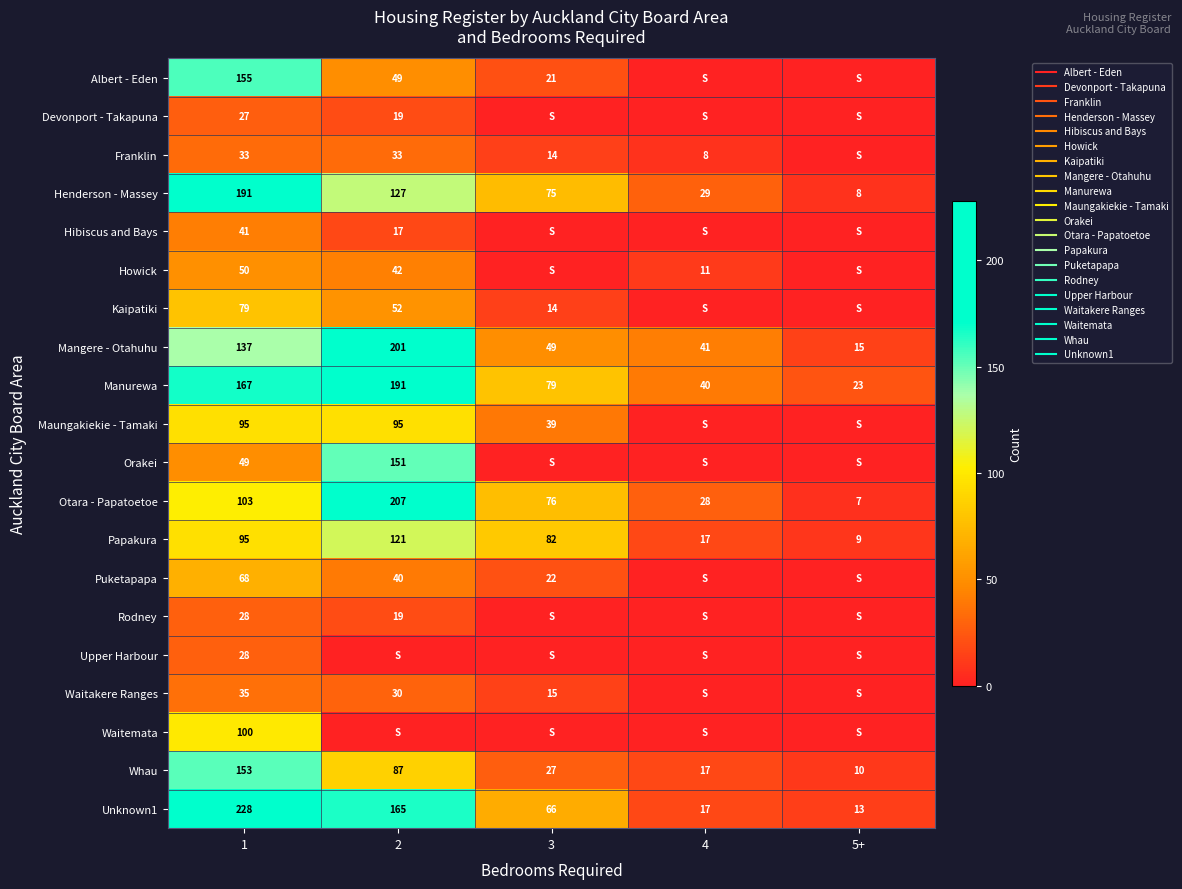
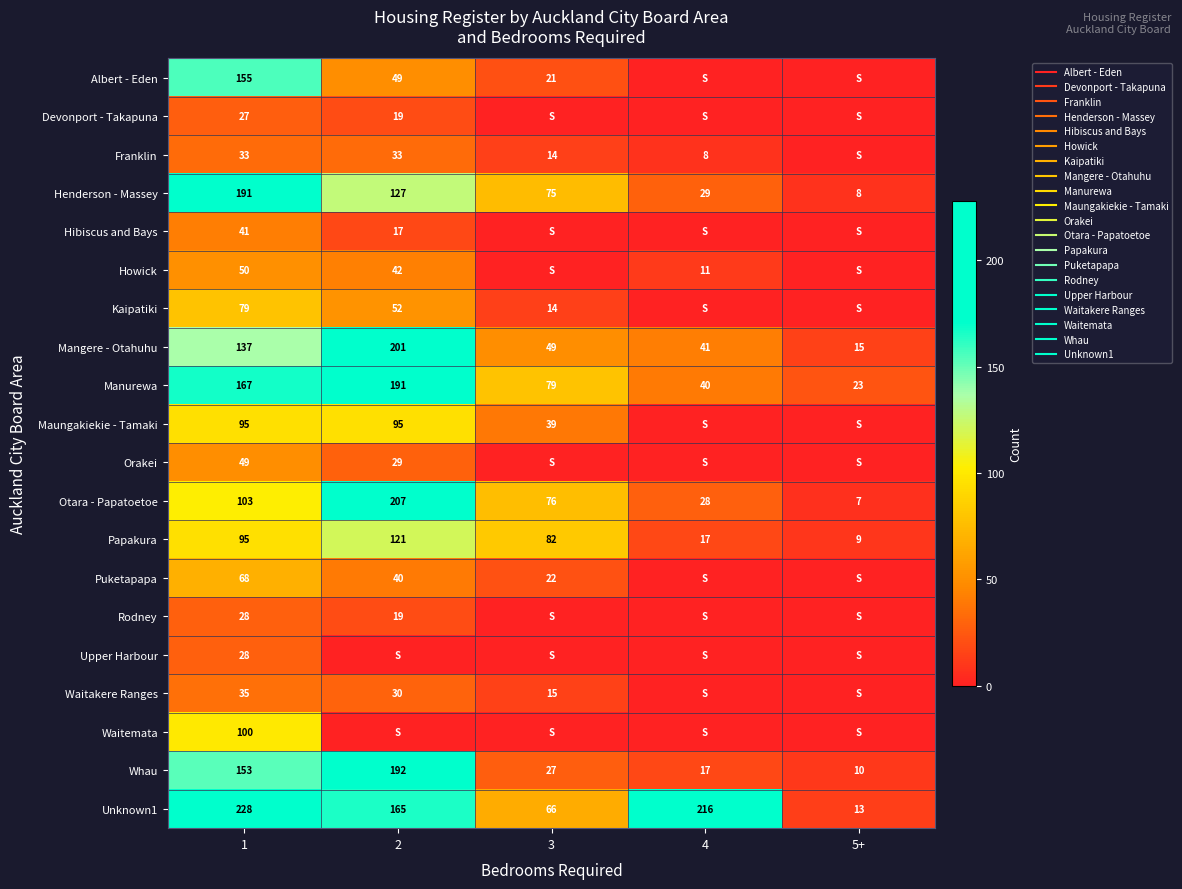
Orakei, 2: 151 -> 29
Whau, 2: 87 -> 192
Unknown1, 4: 17 -> 216
